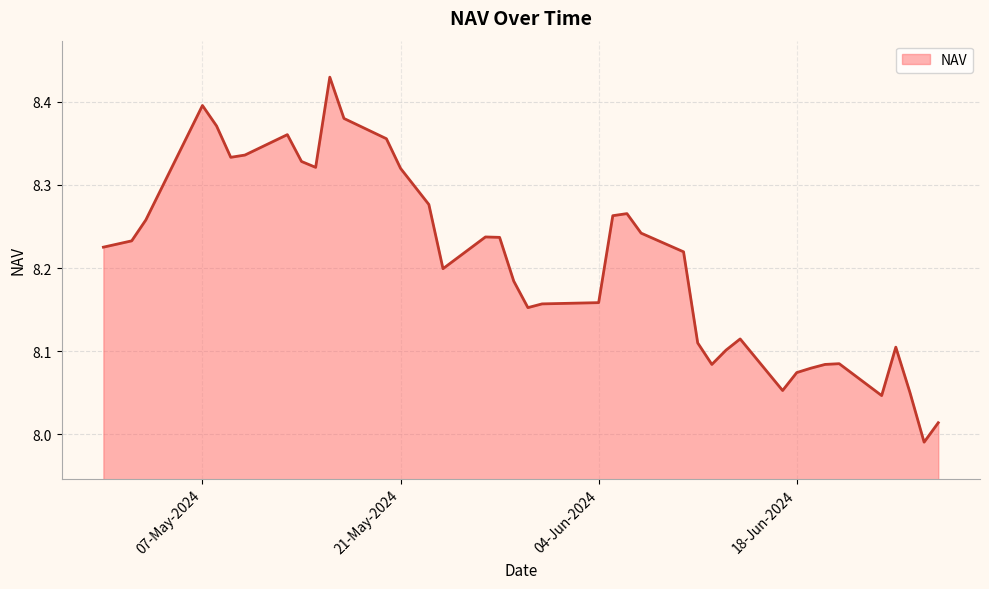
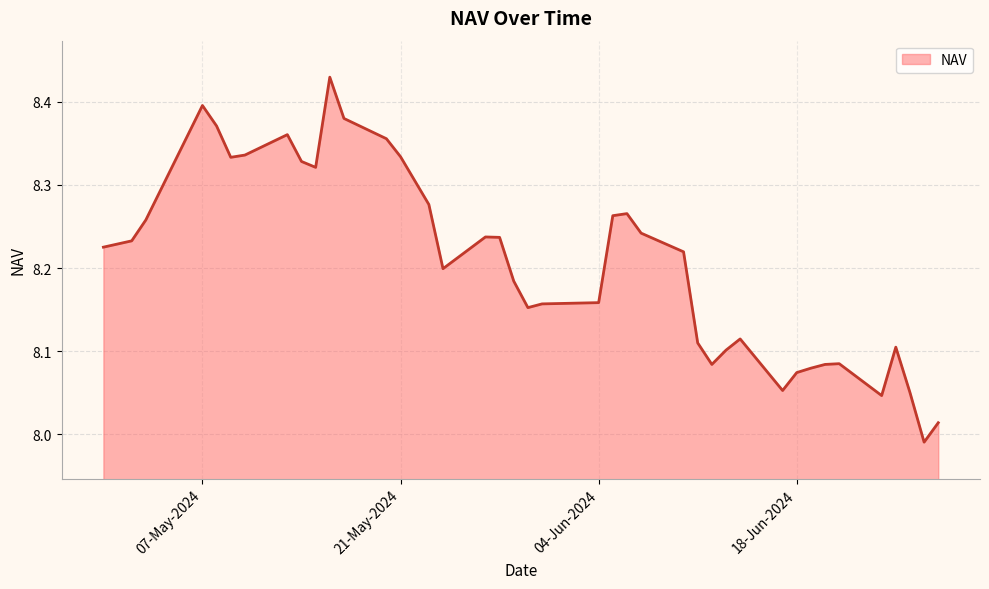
21-May-2024: 8.32 -> 8.33
